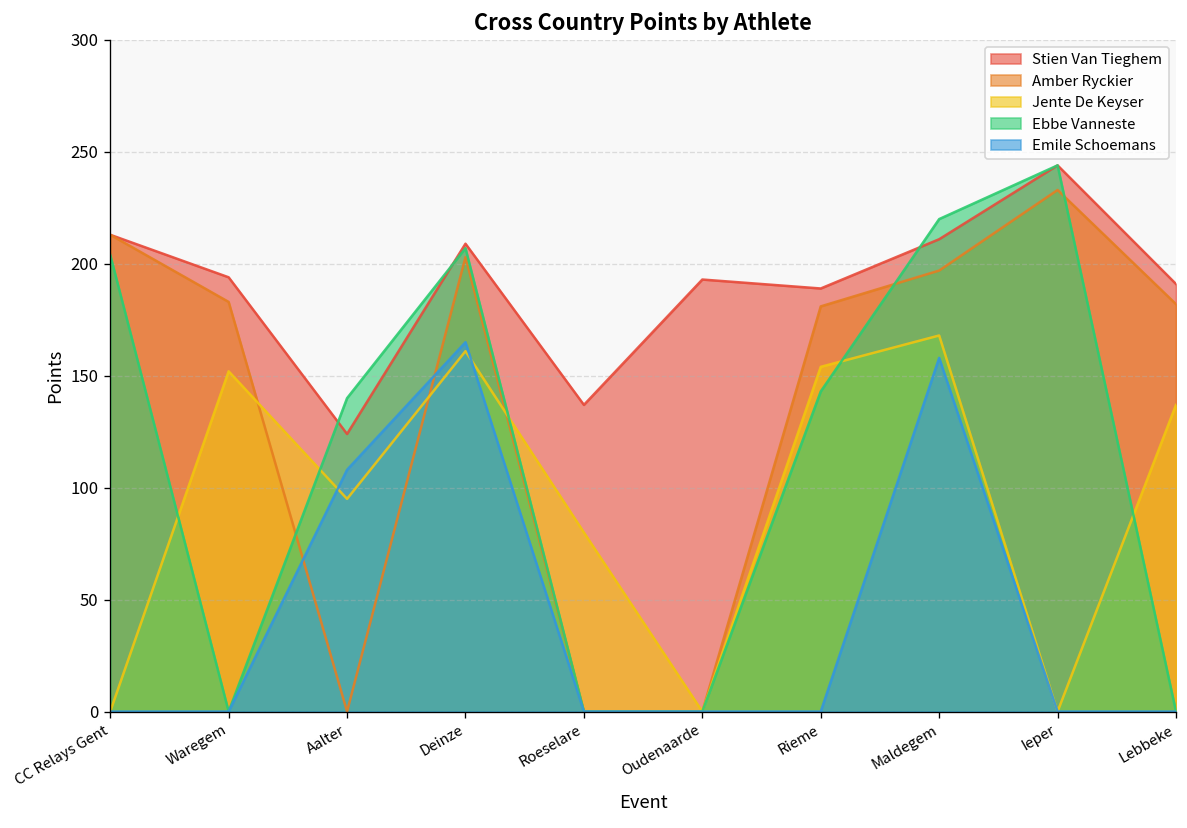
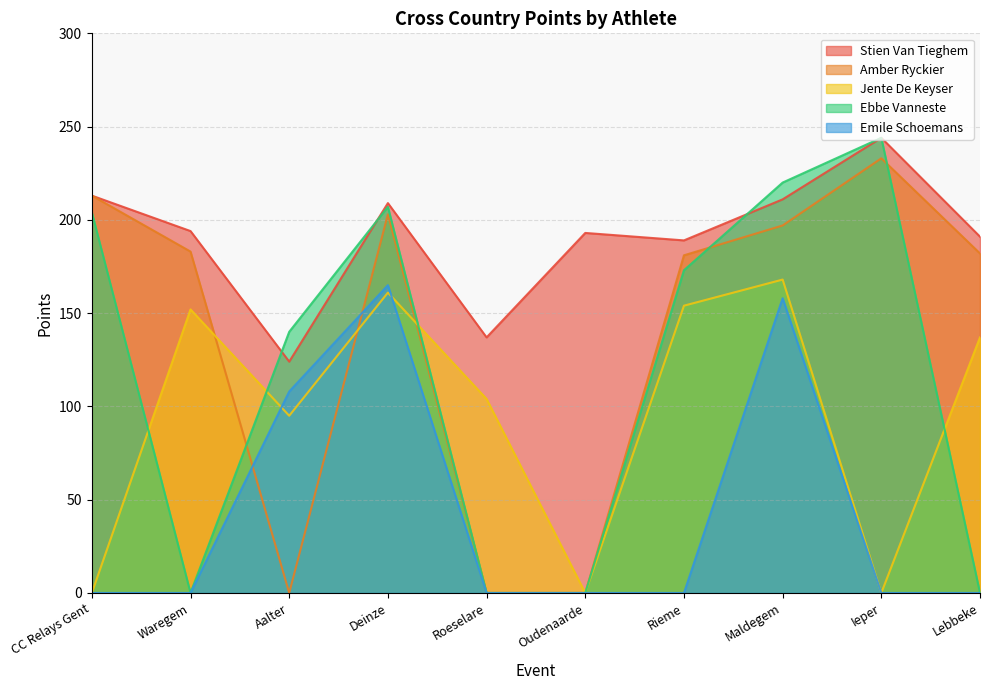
Jente De Keyser, Roeselare: 80 -> 104
Ebbe Vanneste, Rieme: 143 -> 173
